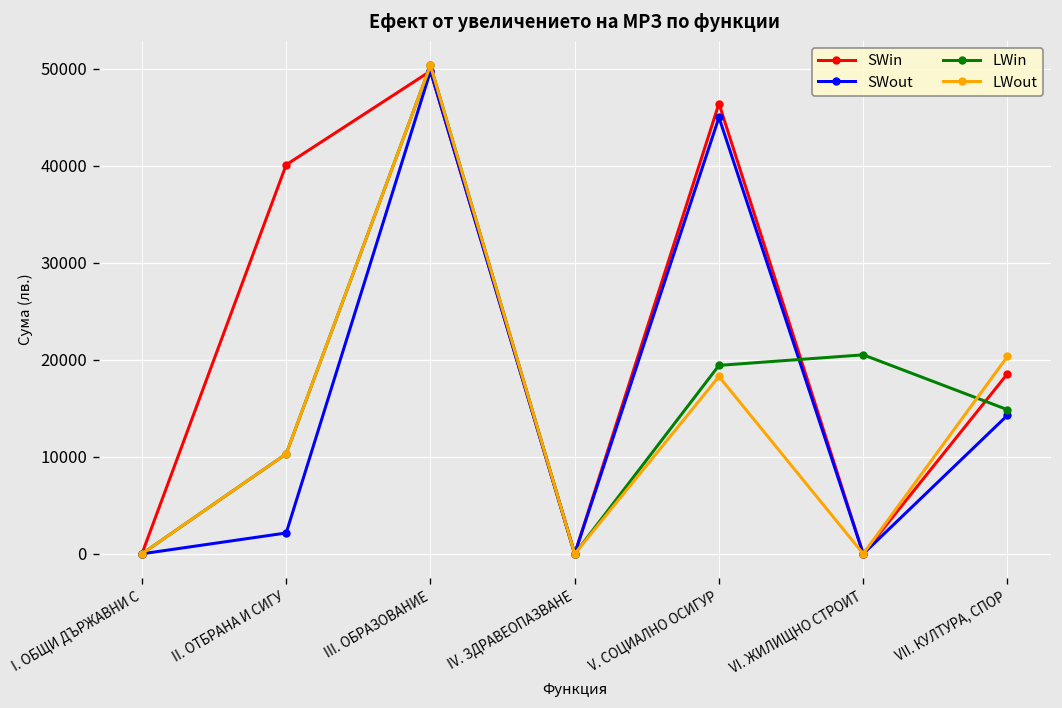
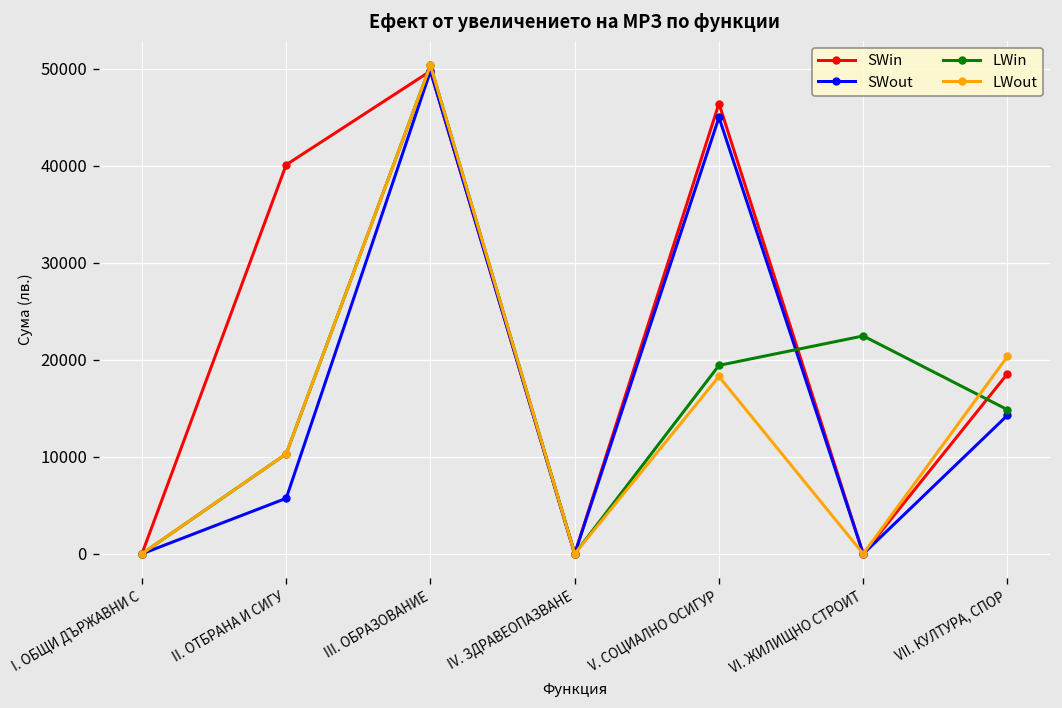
SWout, II. ОТБРАНА И СИГУ: 2000 -> 6000
LWin, VI. ЖИЛИЩНО СТРОИТ: 21000 -> 22000
